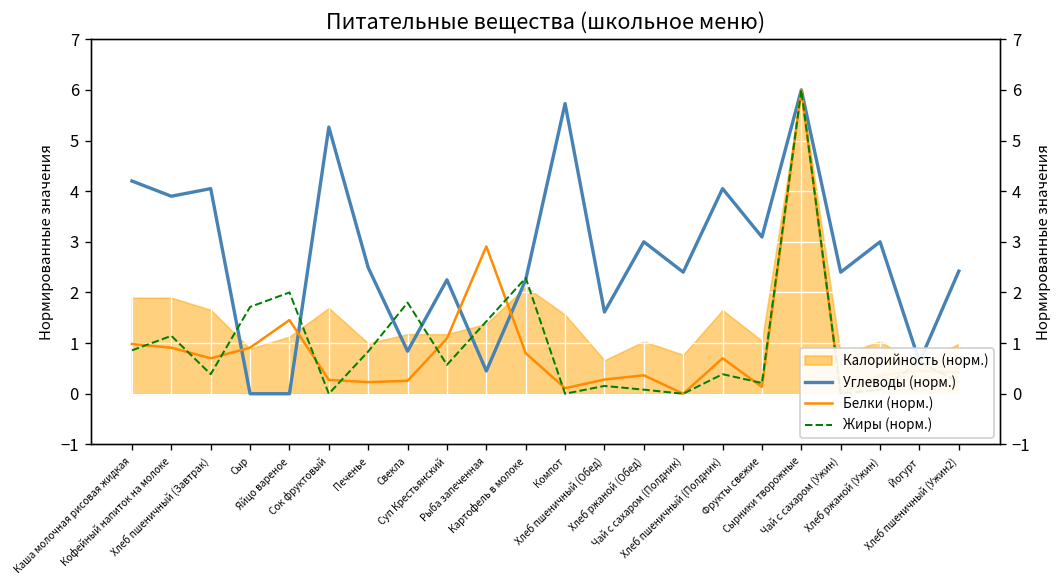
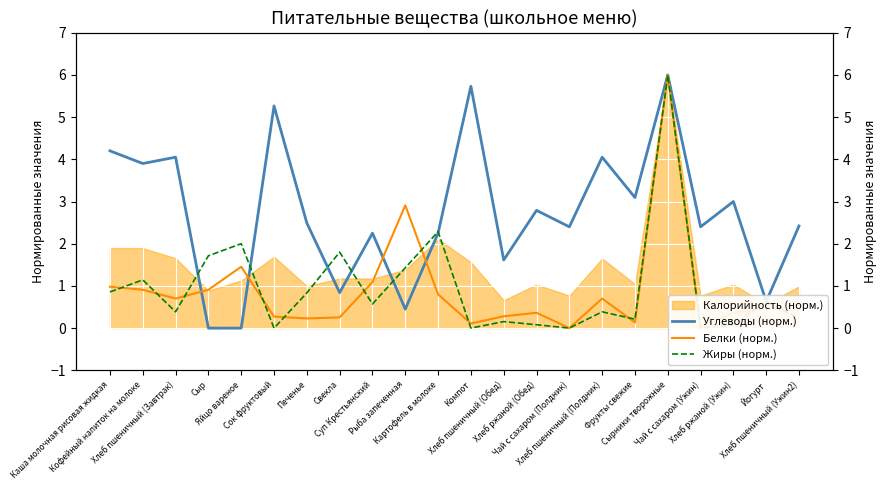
Углеводы (норм.), Хлеб ржаной (Обед): 3.0 -> 2.8
